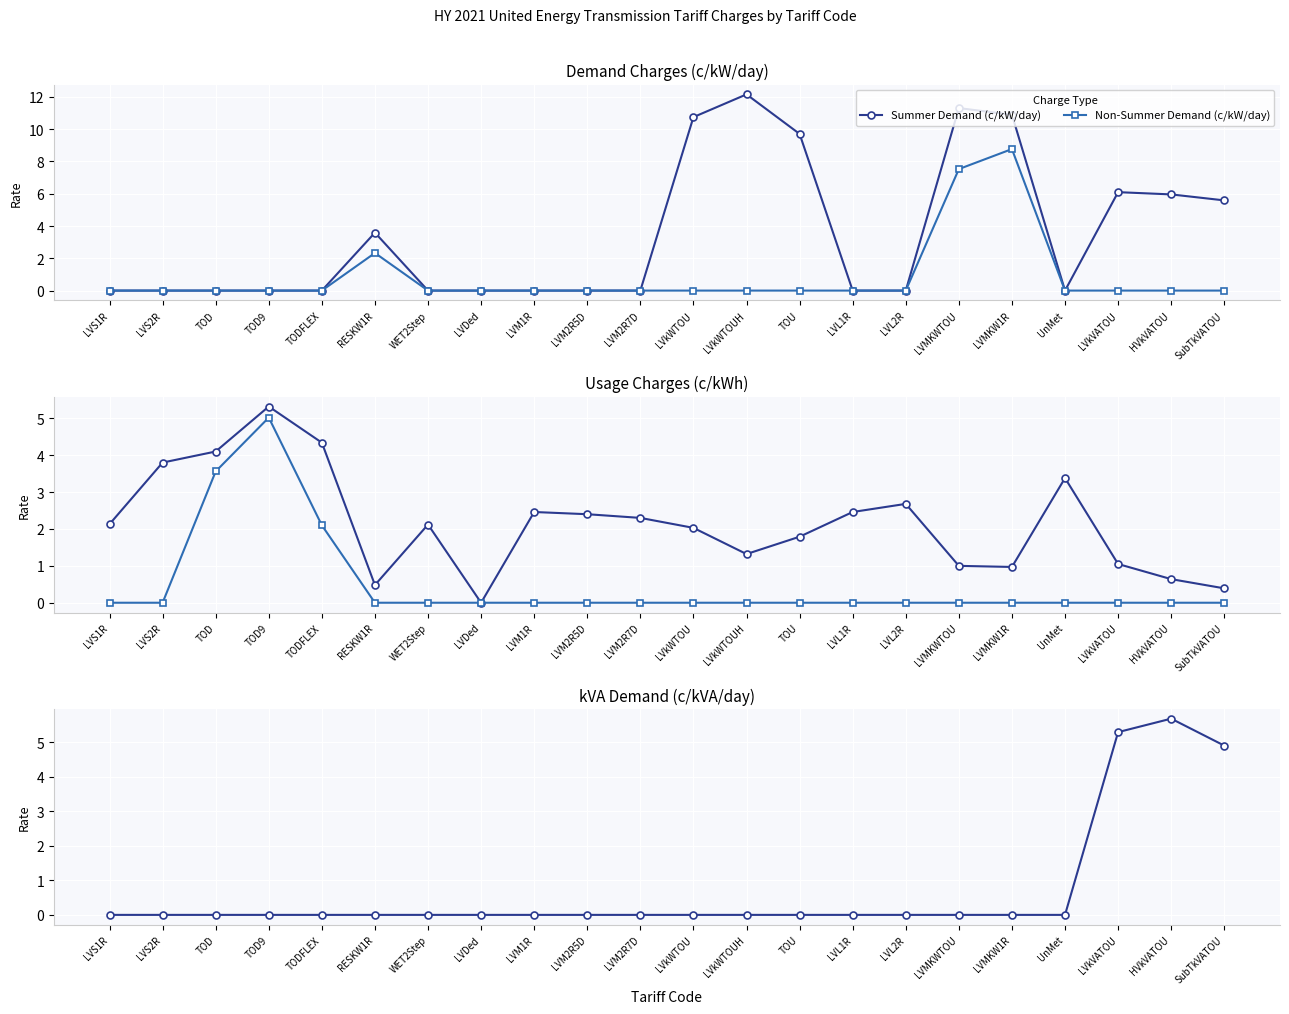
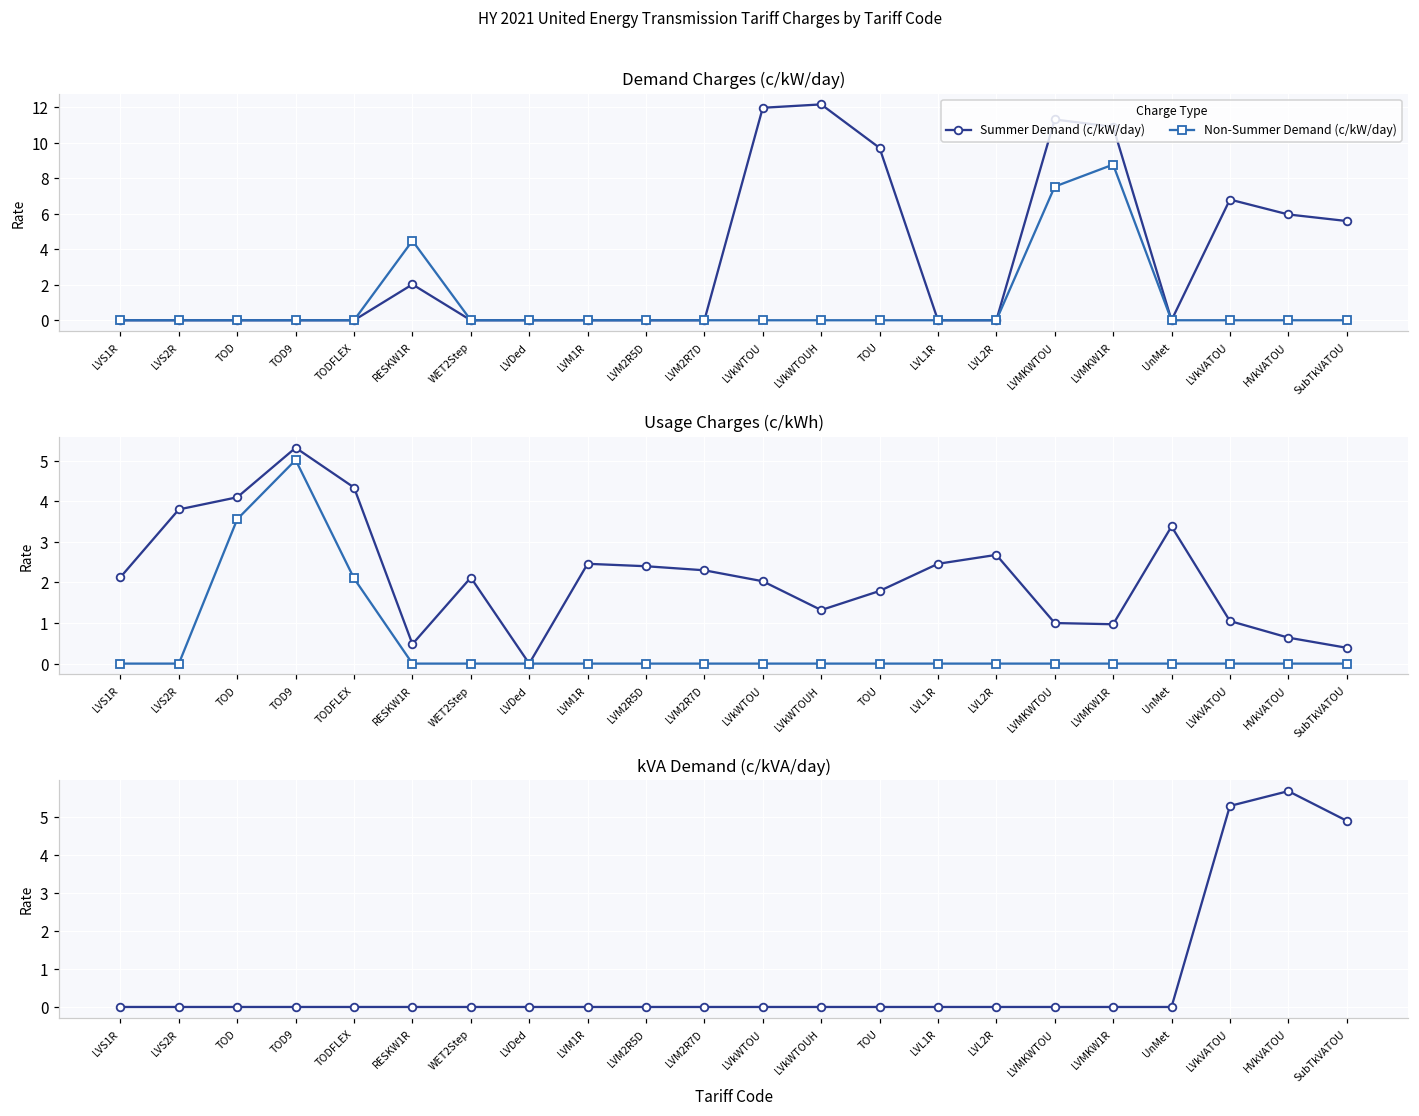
Demand Charges (c/kW/day), Summer Demand (c/kW/day), RESKW1R: 3.6 -> 2.0
Demand Charges (c/kW/day), Non-Summer Demand (c/kW/day), RESKW1R: 2.3 -> 4.5
Demand Charges (c/kW/day), Summer Demand (c/kW/day), LVkWTOU: 10.8 -> 12.0
Demand Charges (c/kW/day), Summer Demand (c/kW/day), LVkVATOU: 6.1 -> 6.8
